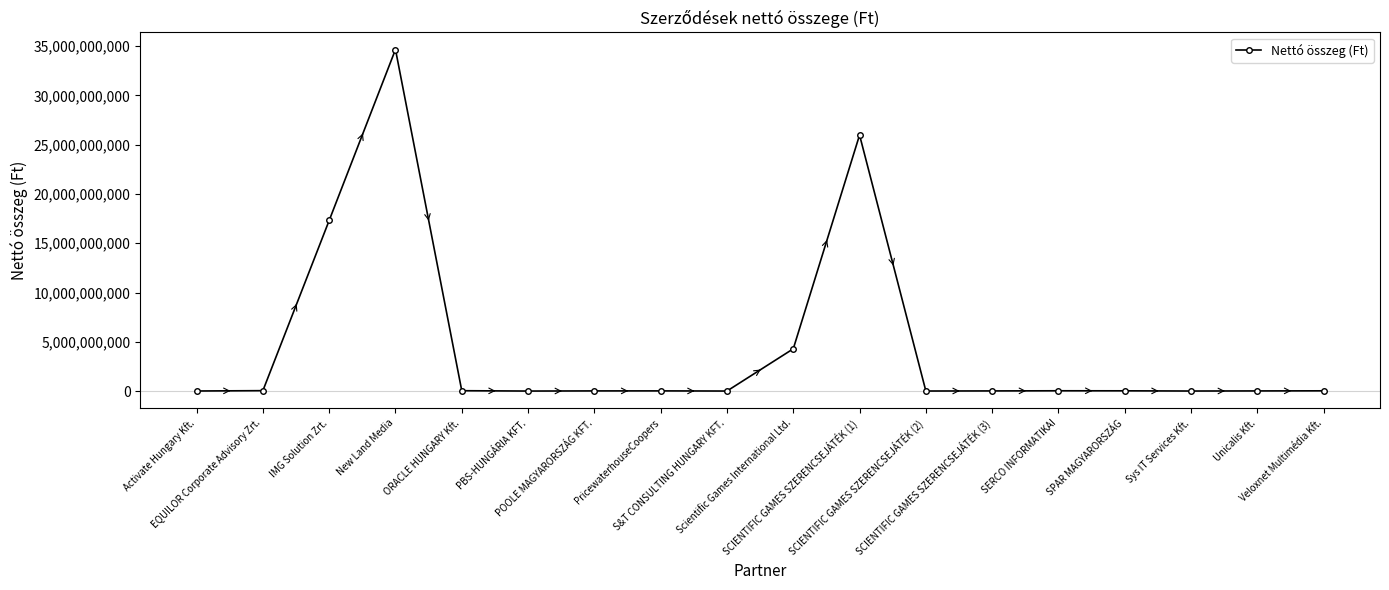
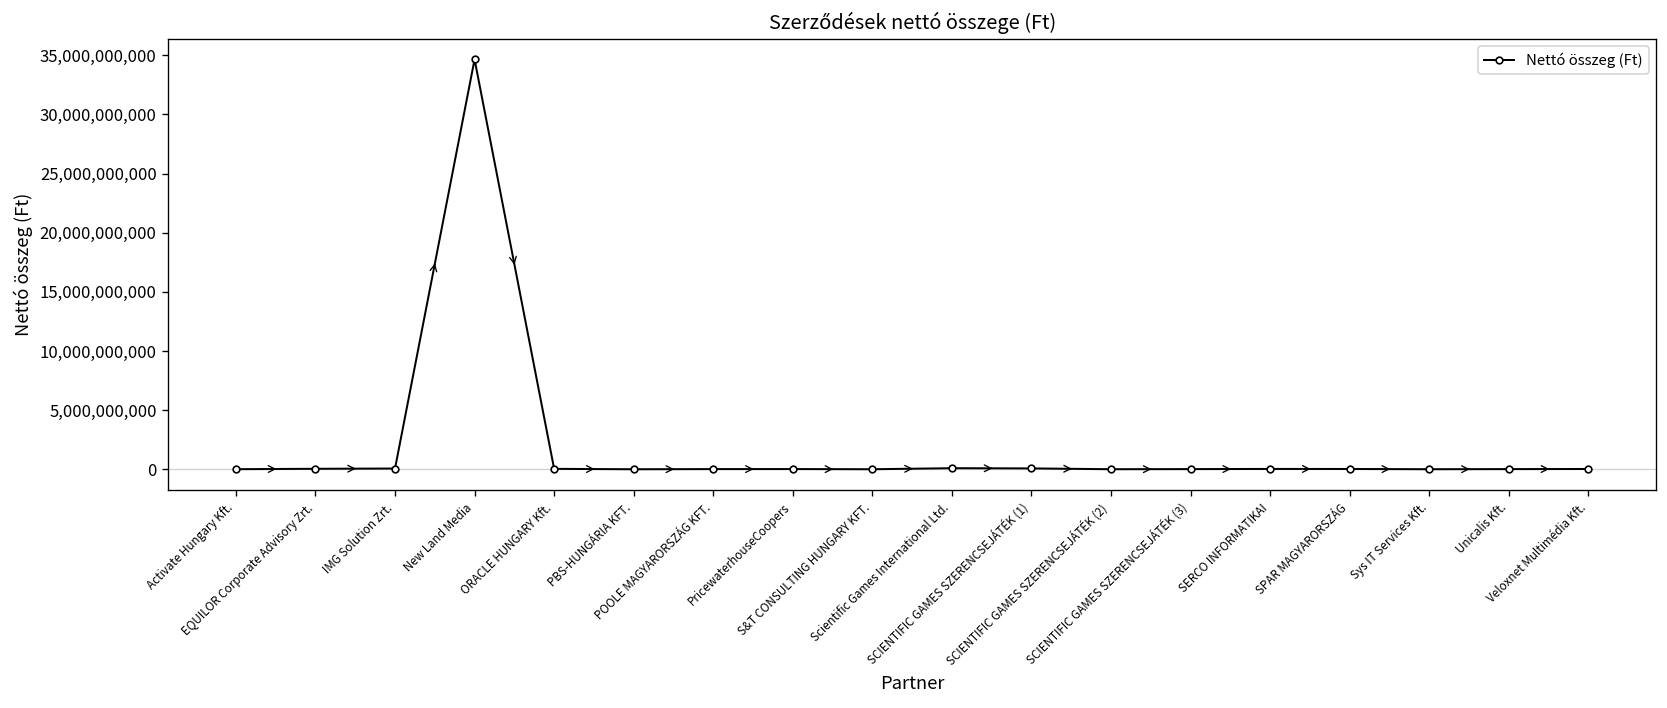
IMG Solution Zrt.: 17,000,000,000 -> 0
Scientific Games International Ltd.: 4,000,000,000 -> 0
SCIENTIFIC GAMES SZERENCSEJÁTÉK (1): 26,000,000,000 -> 0
